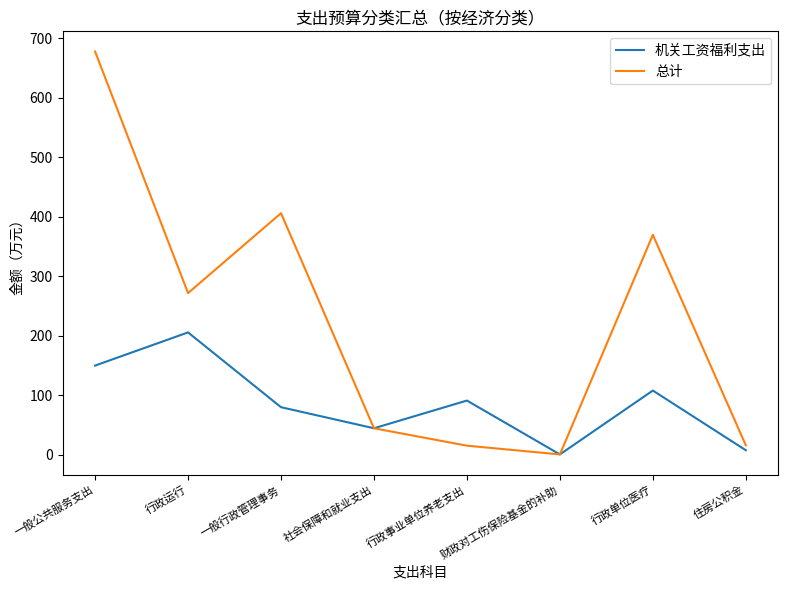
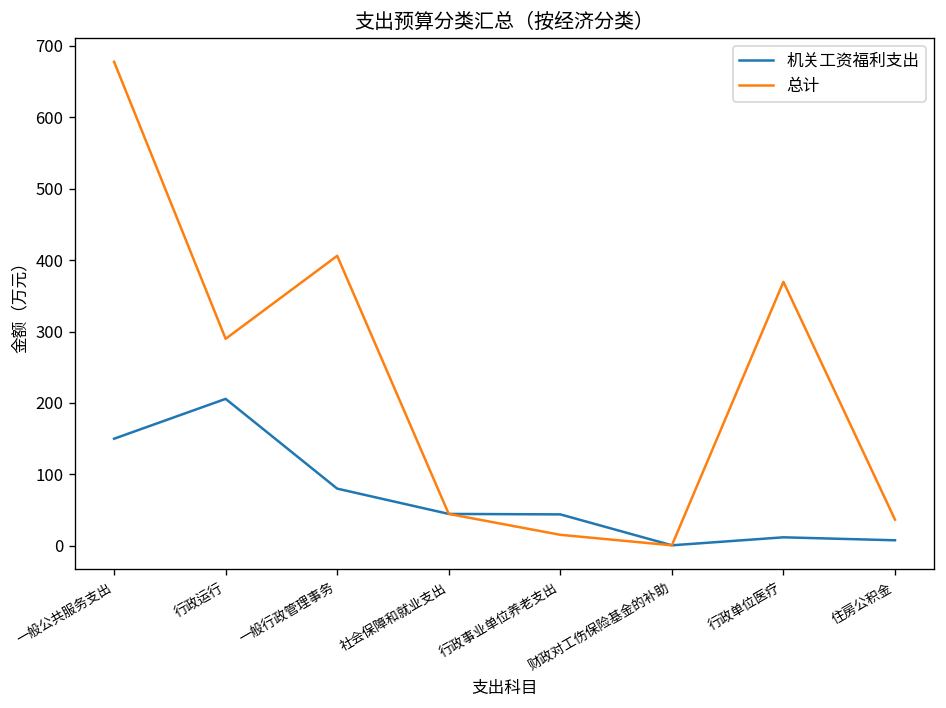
总计, 行政运行: 270 -> 290
机关工资福利支出, 行政事业单位养老支出: 90 -> 40
机关工资福利支出, 行政单位医疗: 110 -> 10
总计, 住房公积金: 20 -> 40
